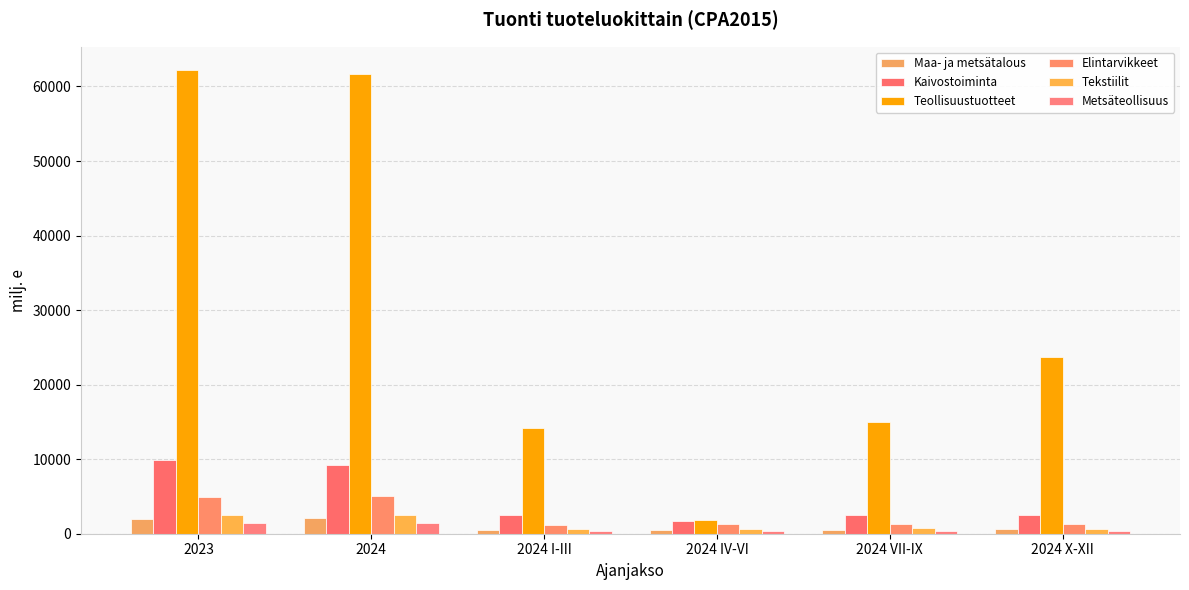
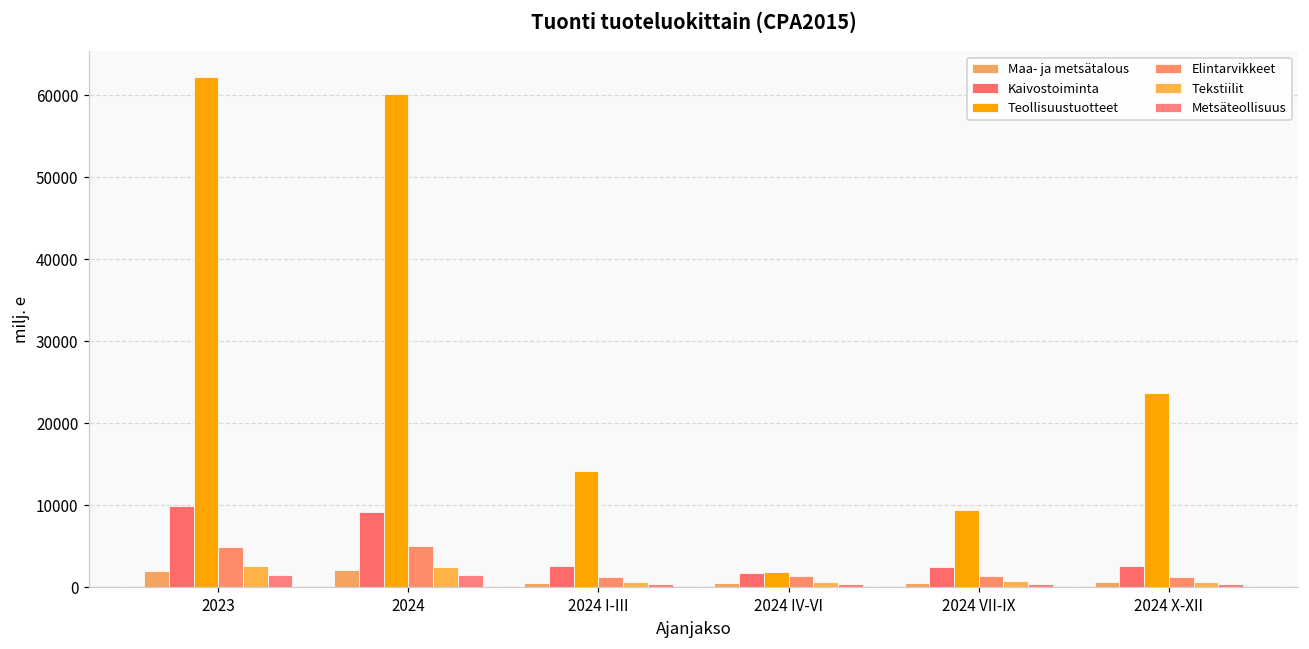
Teollisuustuotteet, 2024: 62000 -> 60000
Teollisuustuotteet, 2024 VII-IX: 15000 -> 9000
